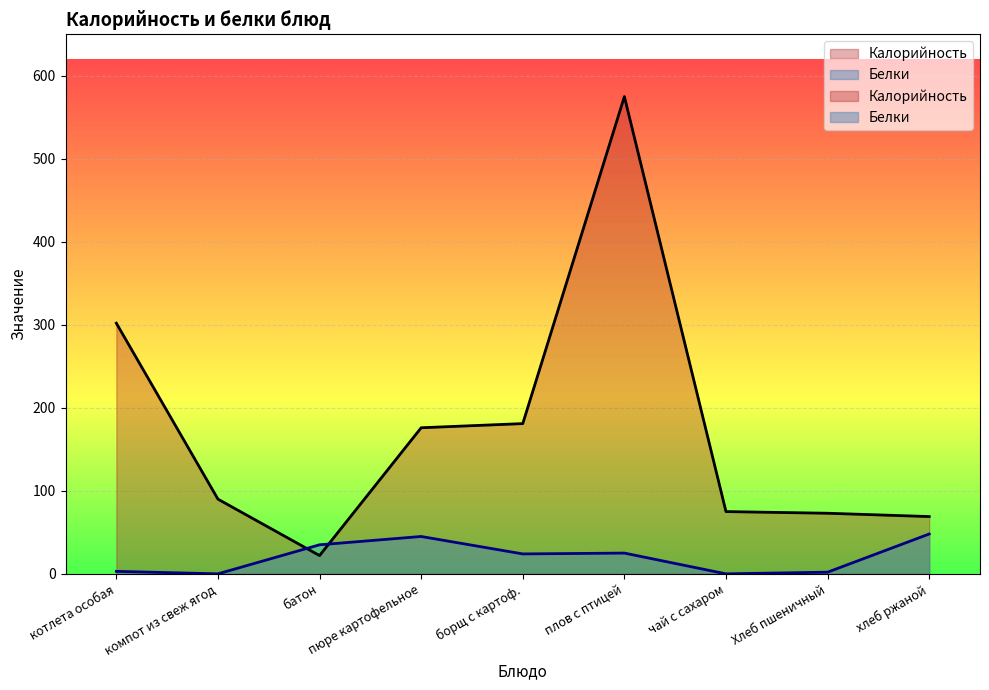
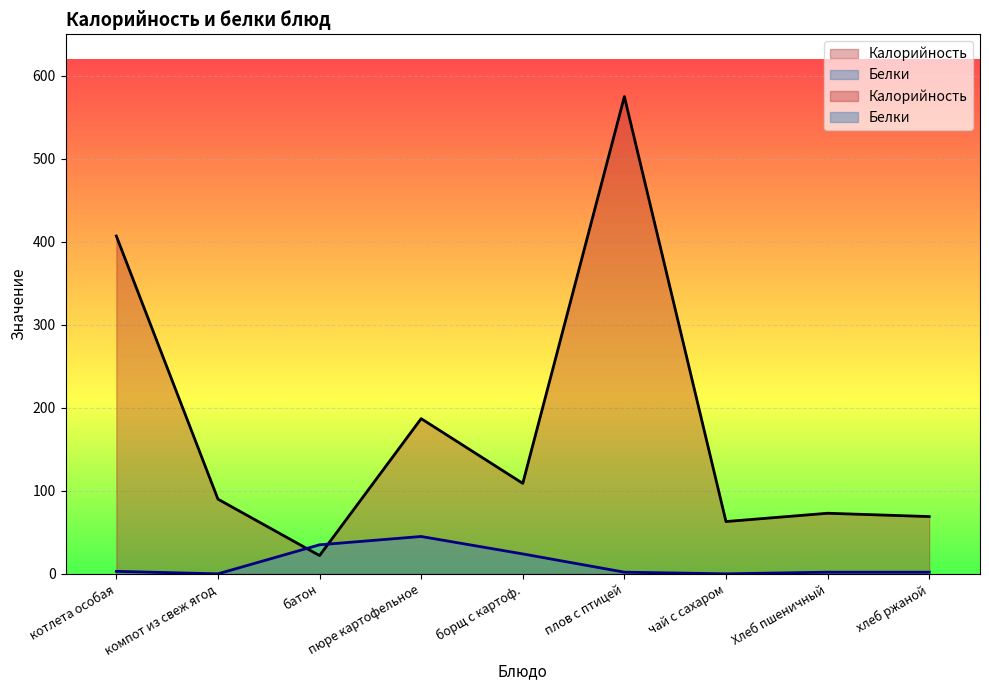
Калорийность, котлета особая: 300 -> 410
Калорийность, пюре картофельное: 180 -> 190
Калорийность, борщ с картоф.: 180 -> 110
Белки, плов с птицей: 30 -> 0
Калорийность, чай с сахаром: 80 -> 60
Белки, хлеб ржаной: 50 -> 0
